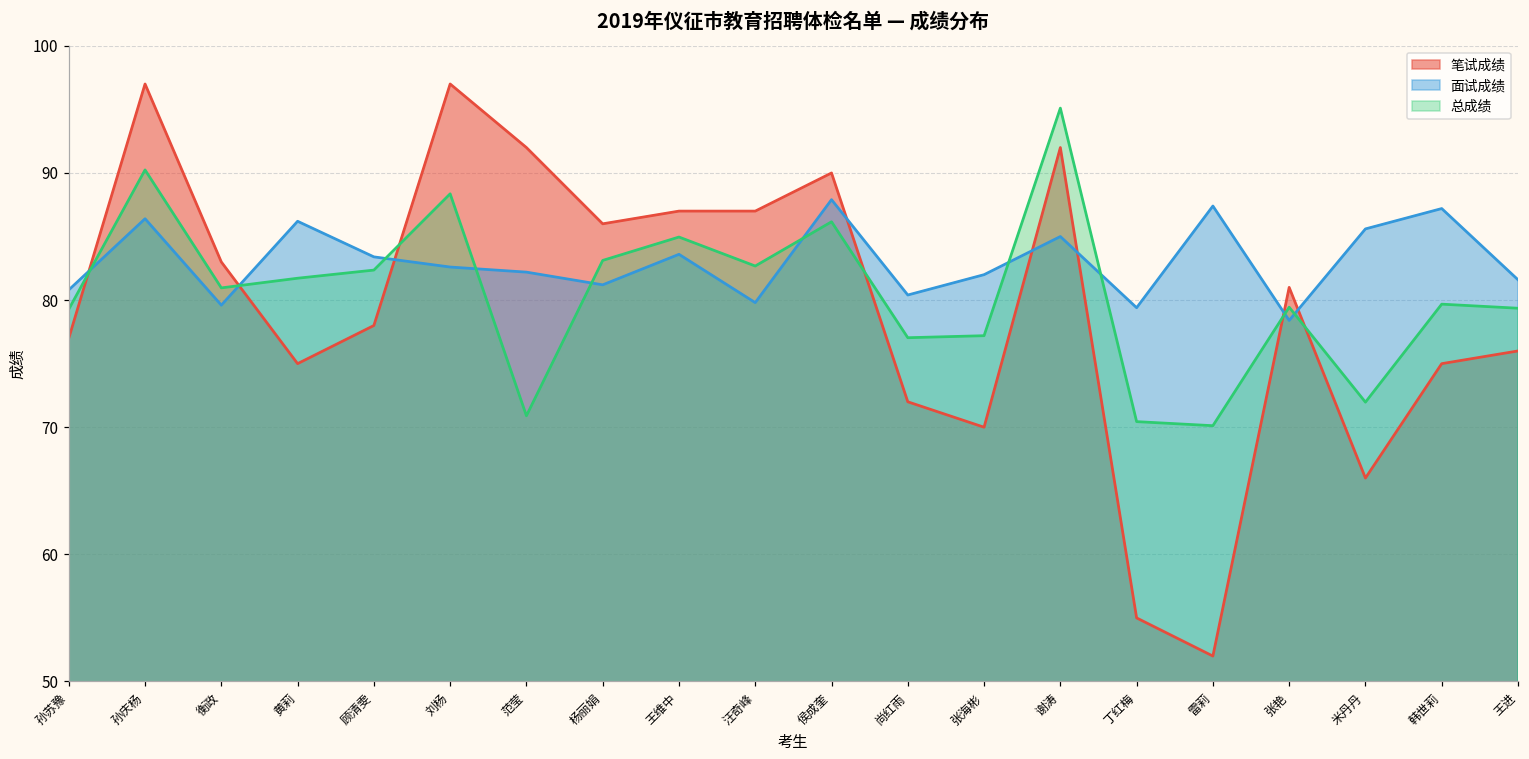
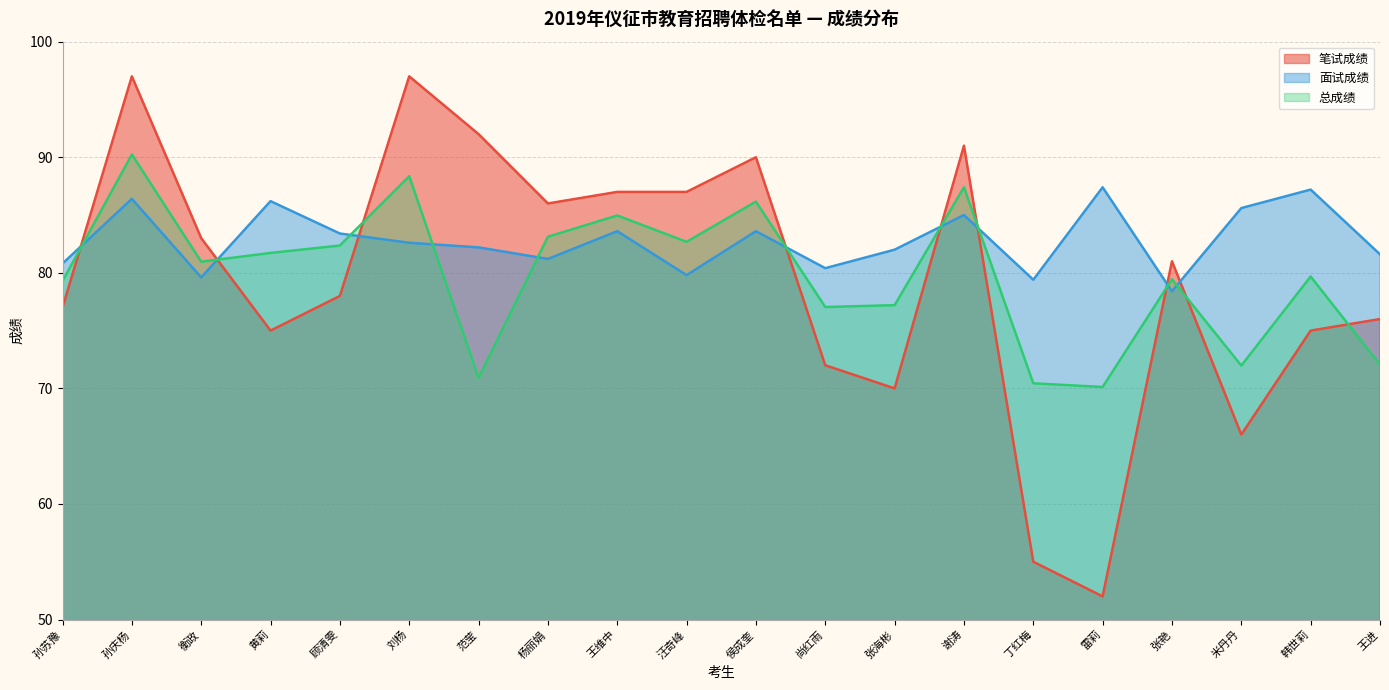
面试成绩, 侯成奎: 87.9 -> 83.6
笔试成绩, 谢涛: 92 -> 91
总成绩, 谢涛: 95.1 -> 87.4
总成绩, 王进: 79.4 -> 72.1
